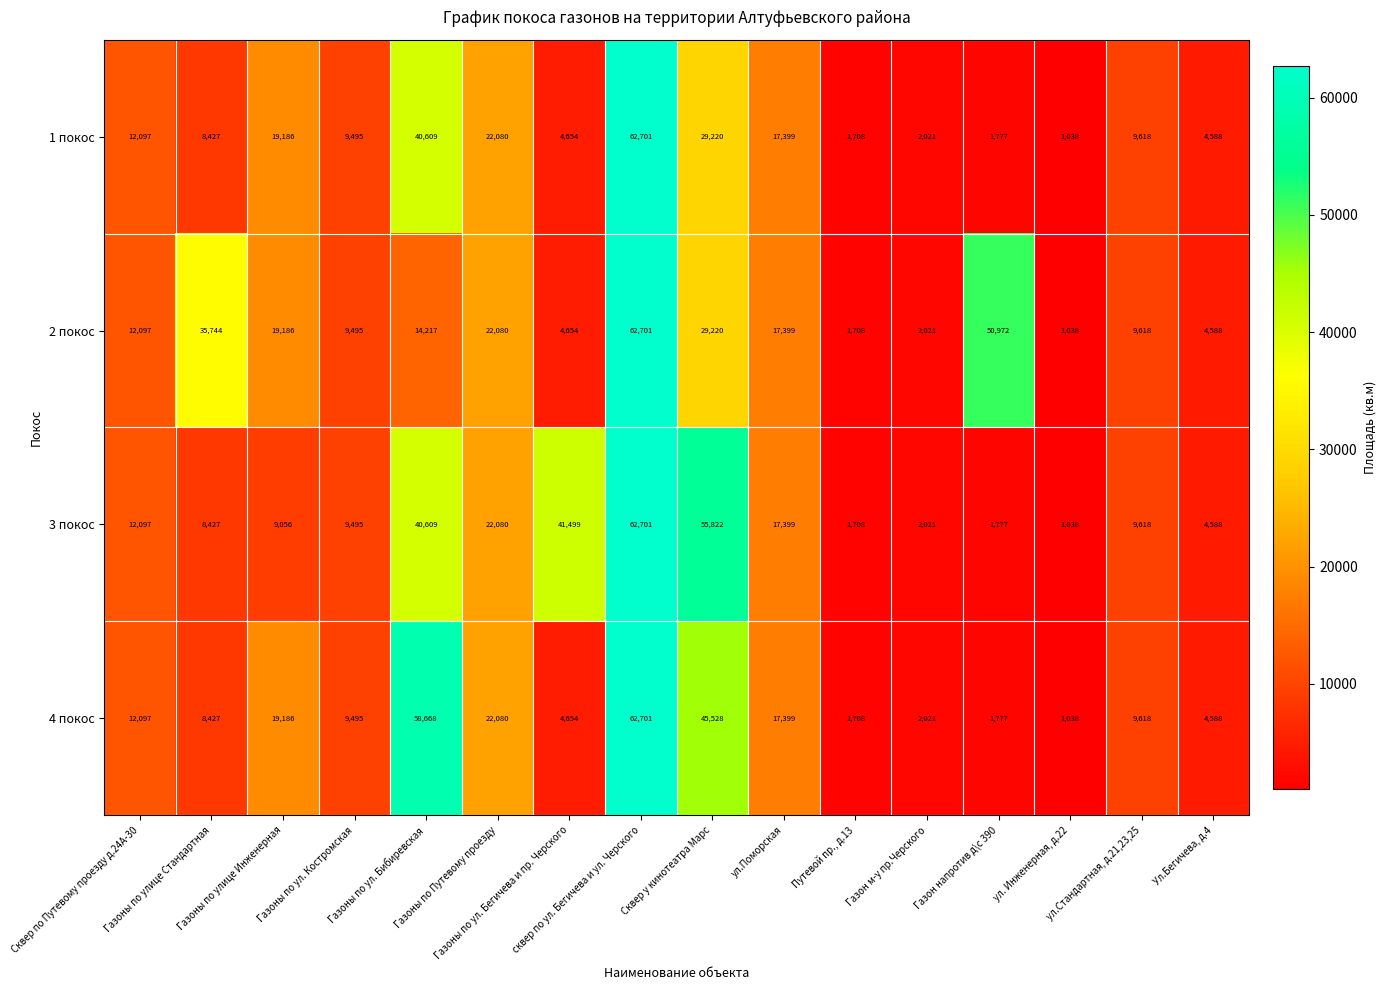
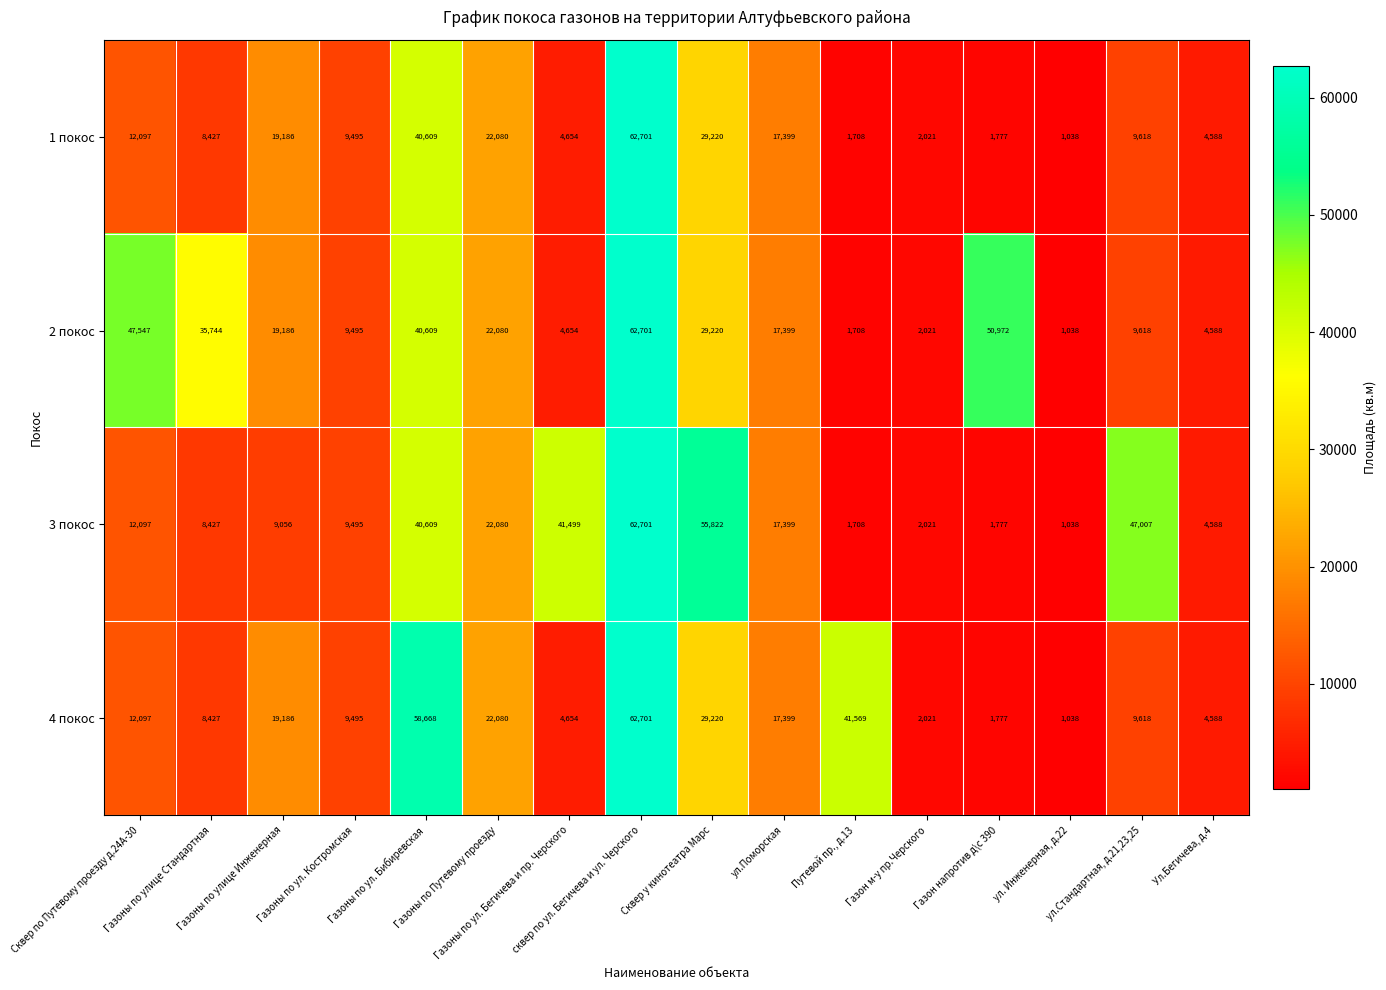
2 покос, Сквер по Путевому проезду д.24А-30: 12,097 -> 47,547
2 покос, Газоны по ул. Бибиревская: 14,217 -> 40,609
3 покос, ул.Стандартная, д.21,23,25: 9,618 -> 47,007
4 покос, Сквер у кинотеатра Марс: 45,528 -> 29,220
4 покос, Путевой пр., д.13: 1,708 -> 41,569
